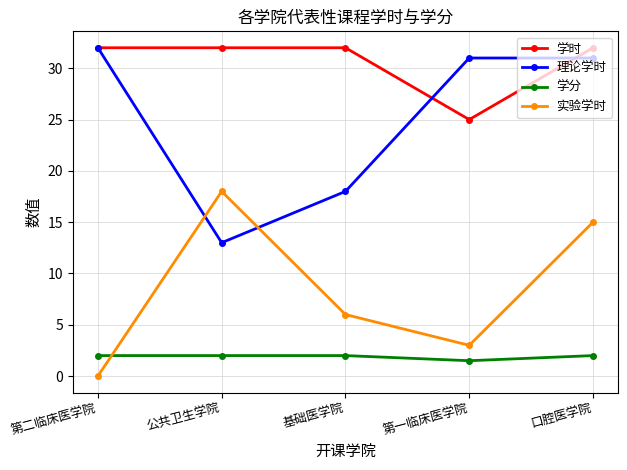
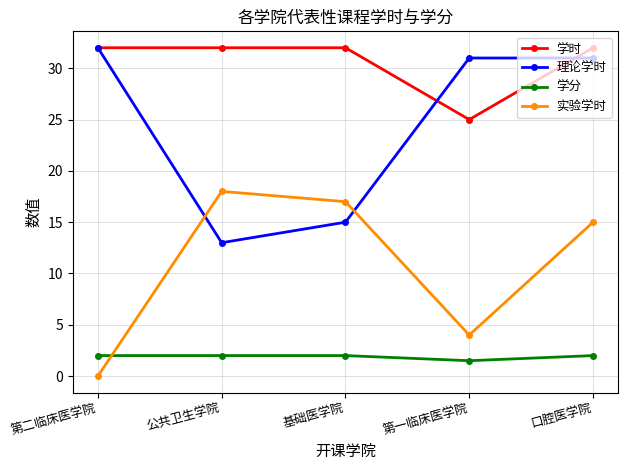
理论学时, 基础医学院: 18 -> 15
实验学时, 基础医学院: 6 -> 17
实验学时, 第一临床医学院: 3 -> 4
